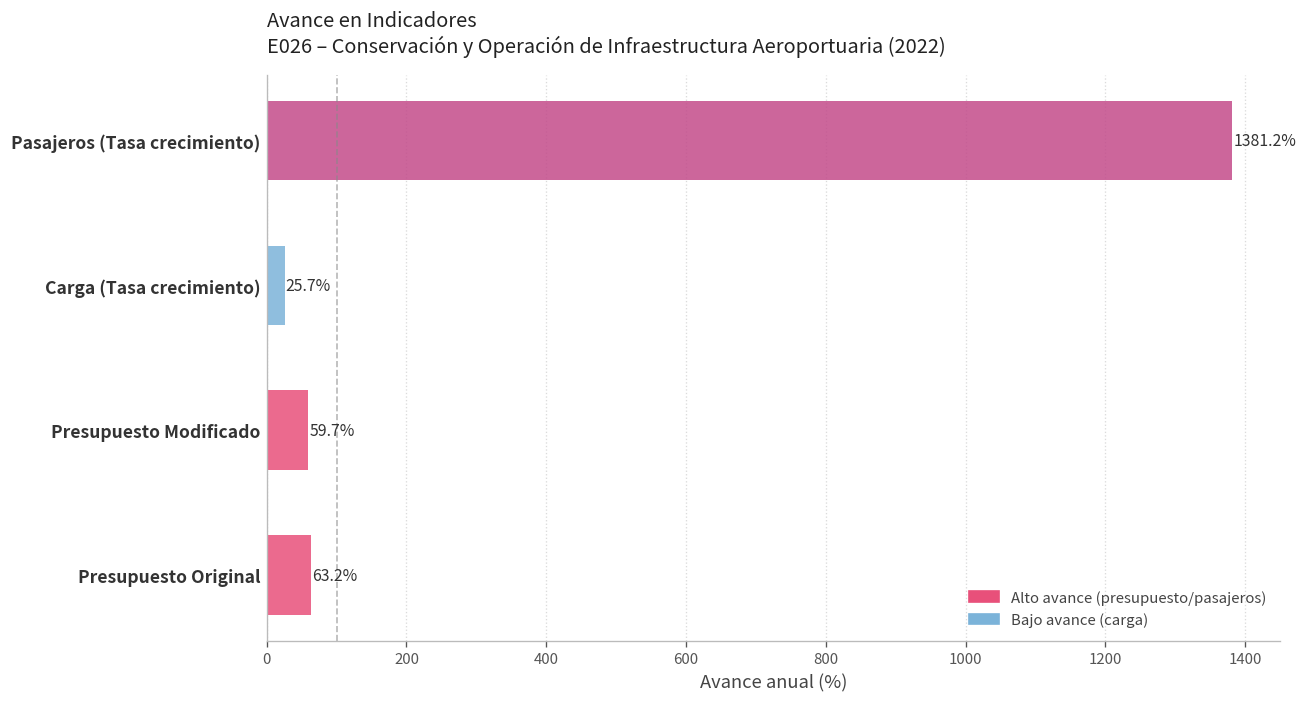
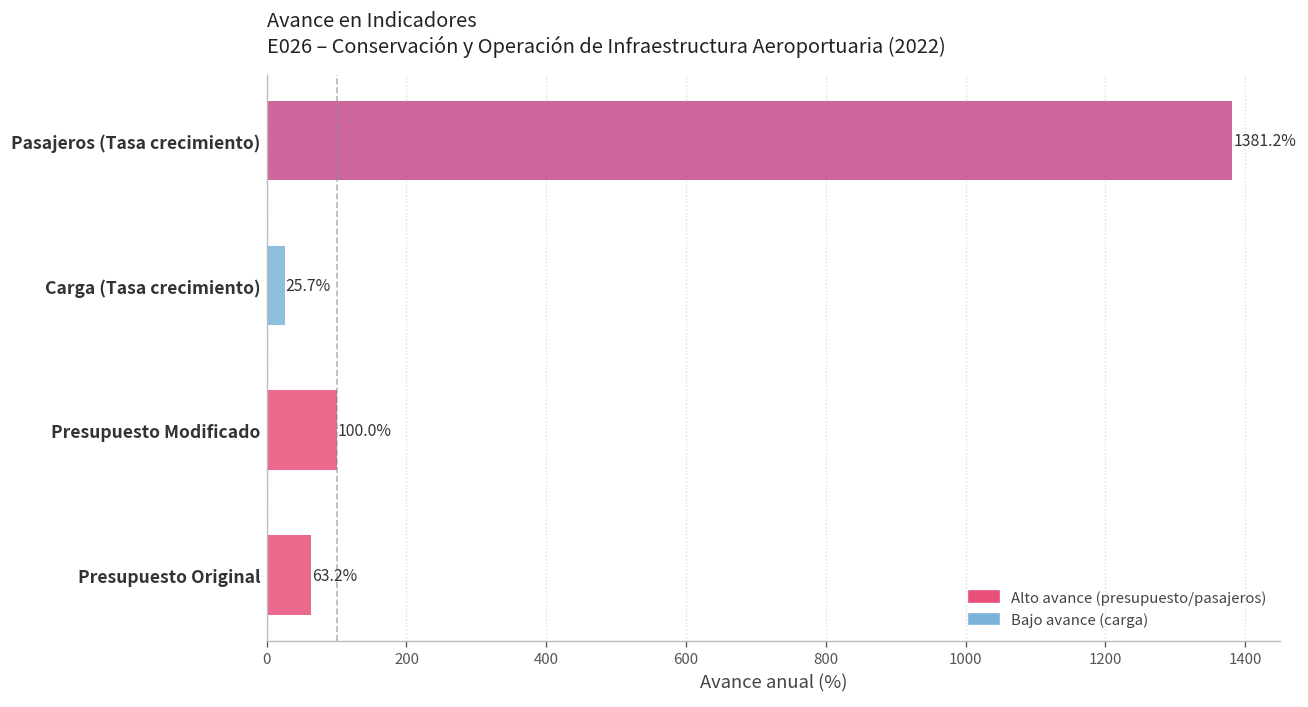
Presupuesto Modificado: 59.7% -> 100.0%
